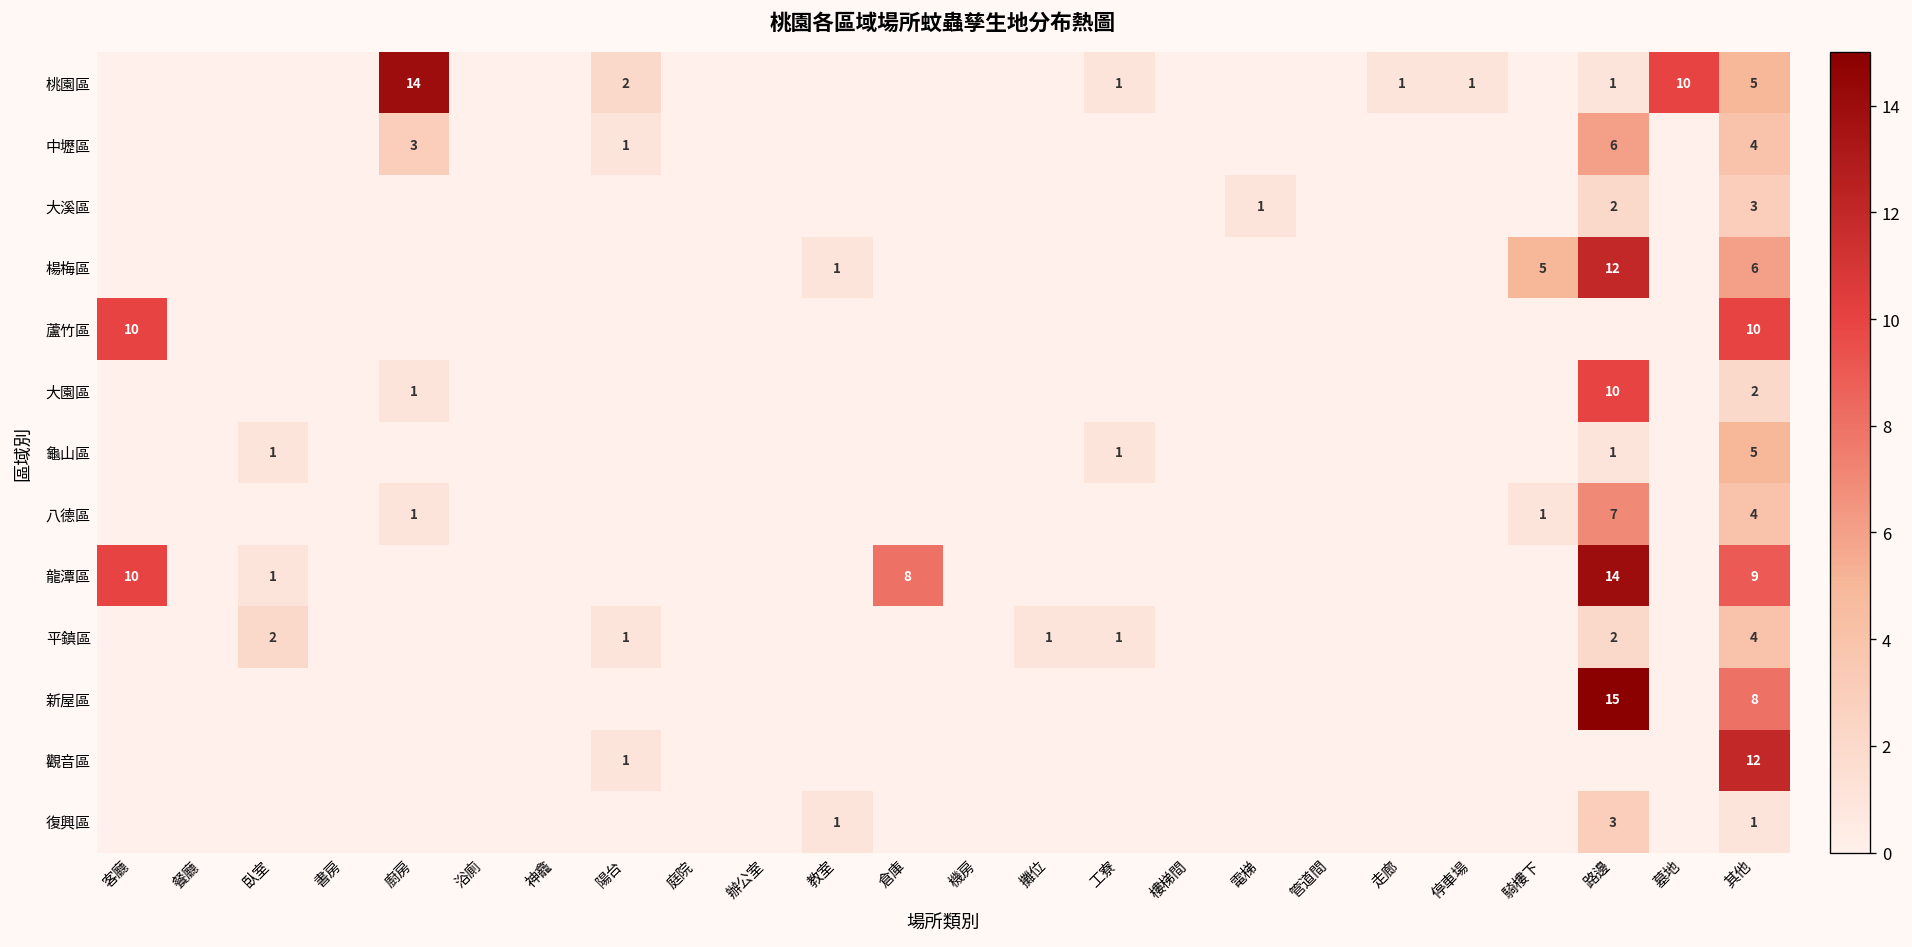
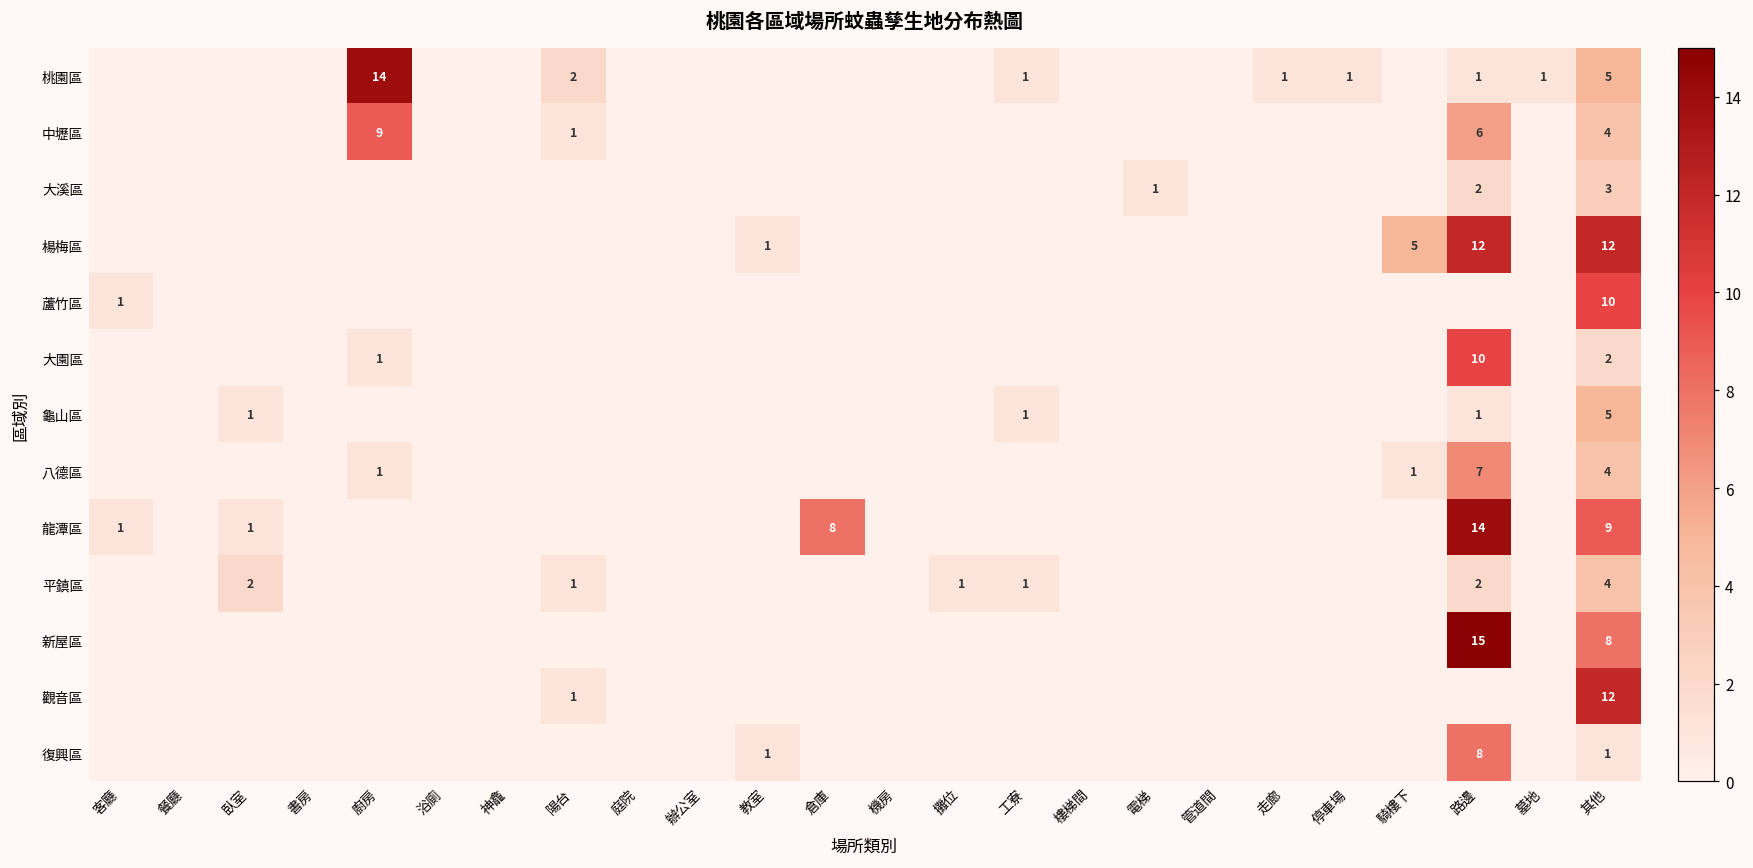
桃園區, 墓地: 10 -> 1
中壢區, 廚房: 3 -> 9
楊梅區, 其他: 6 -> 12
蘆竹區, 客廳: 10 -> 1
龍潭區, 客廳: 10 -> 1
復興區, 路邊: 3 -> 8
